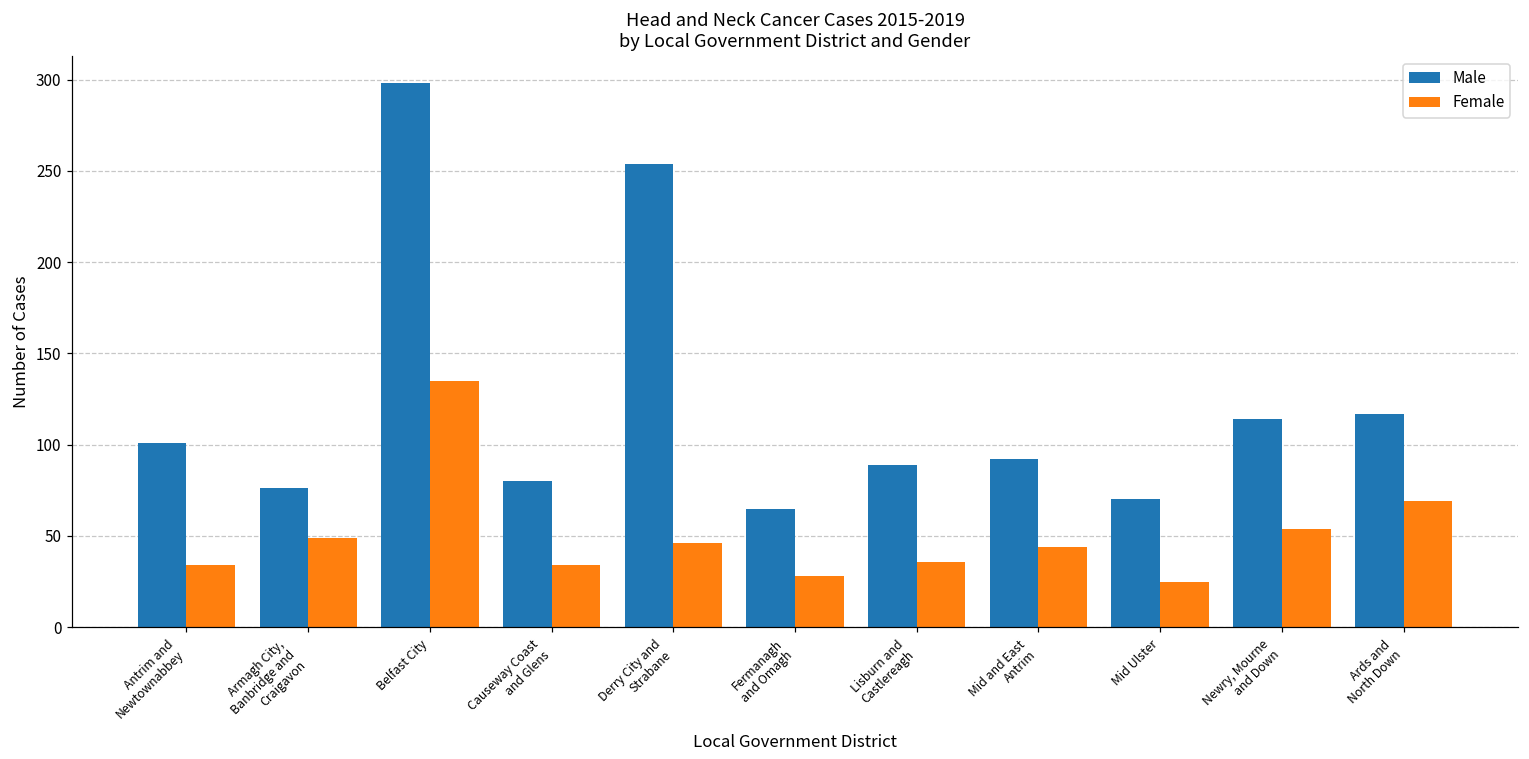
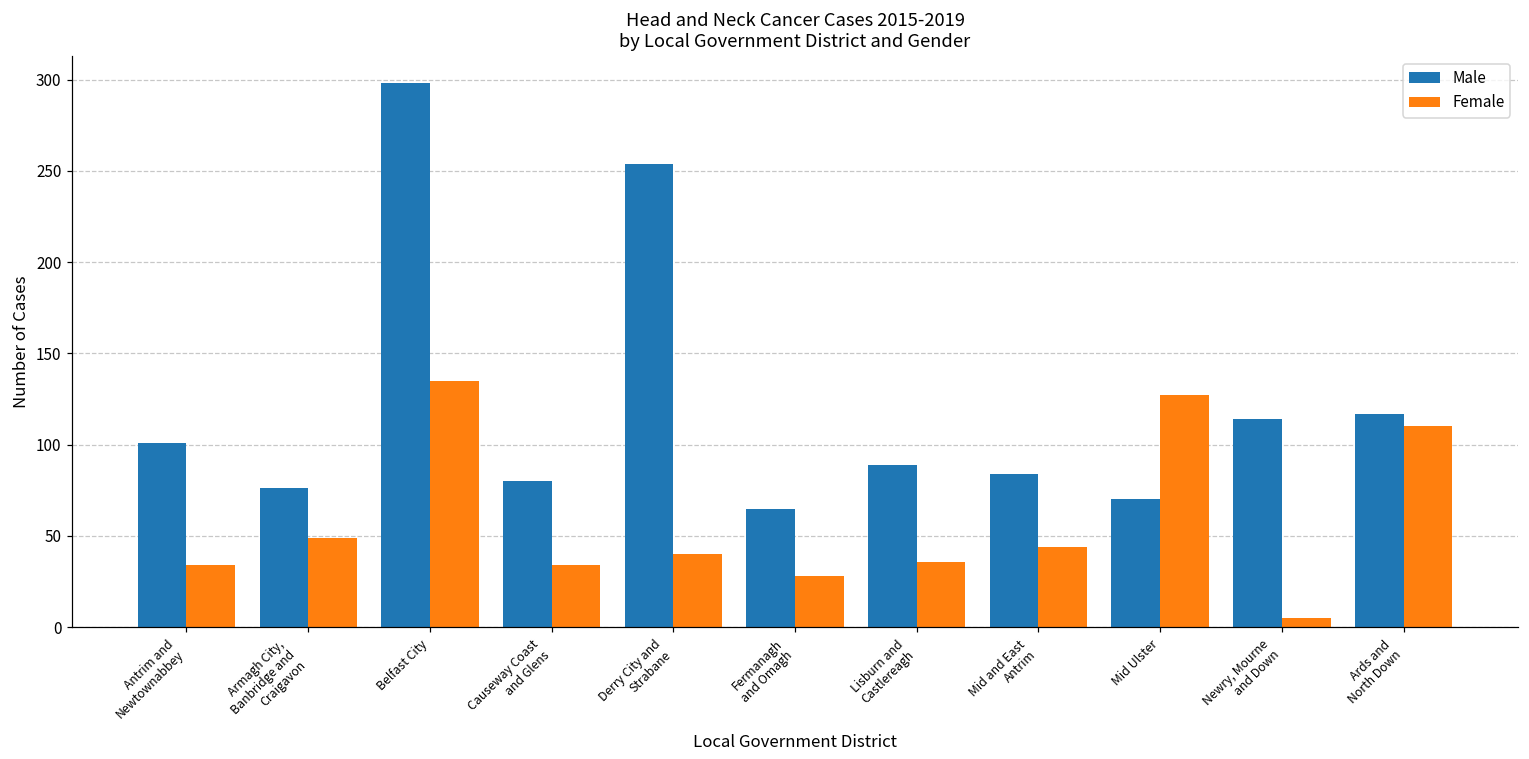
Female, Derry City and Strabane: 46 -> 40
Male, Mid and East Antrim: 92 -> 84
Female, Mid Ulster: 25 -> 127
Female, Newry, Mourne and Down: 54 -> 5
Female, Ards and North Down: 69 -> 110
